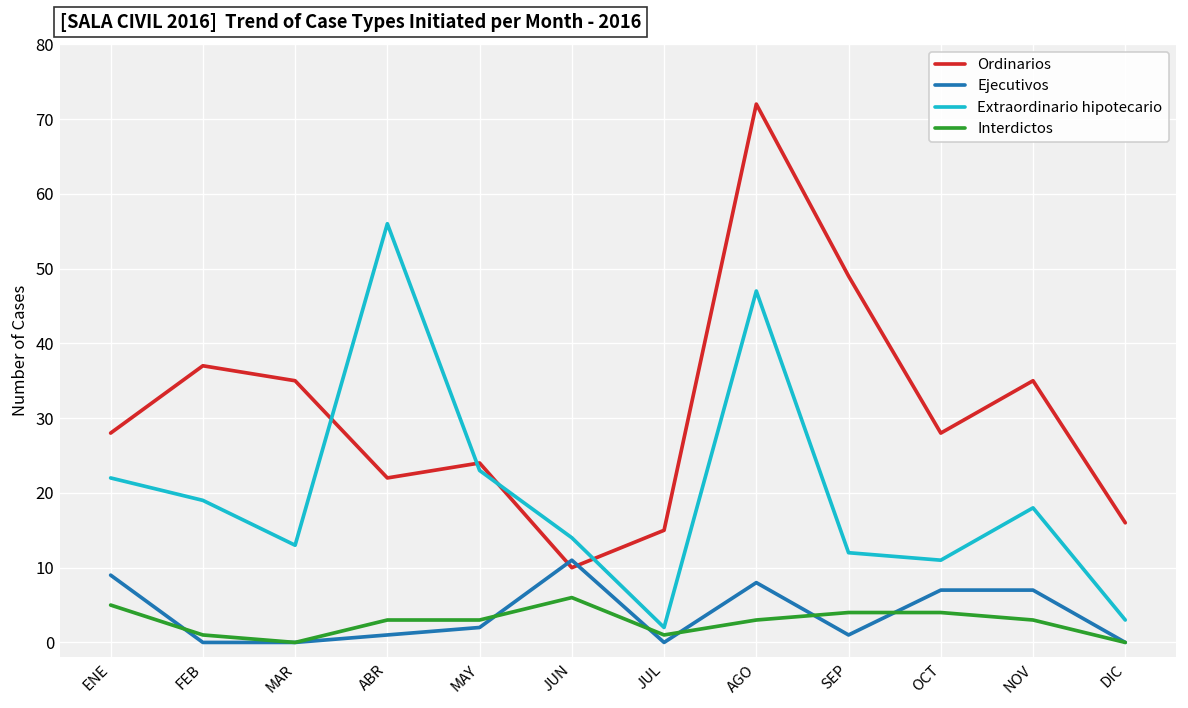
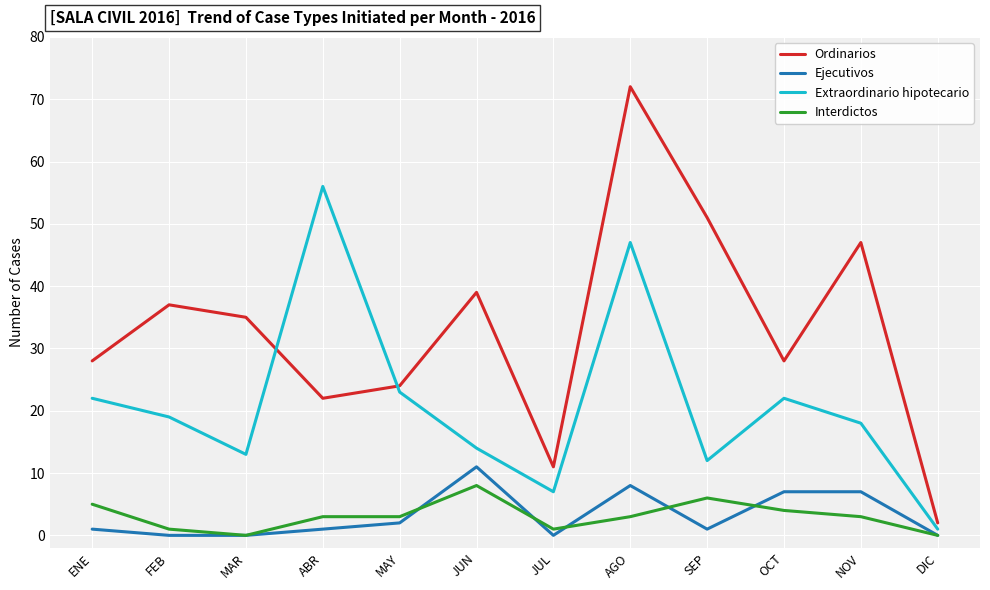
Ejecutivos, ENE: 9 -> 1
Ordinarios, JUN: 10 -> 39
Interdictos, JUN: 6 -> 8
Ordinarios, JUL: 15 -> 11
Extraordinario hipotecario, JUL: 2 -> 7
Ordinarios, SEP: 49 -> 51
Interdictos, SEP: 4 -> 6
Extraordinario hipotecario, OCT: 11 -> 22
Ordinarios, NOV: 35 -> 47
Ordinarios, DIC: 16 -> 2
Extraordinario hipotecario, DIC: 3 -> 1
